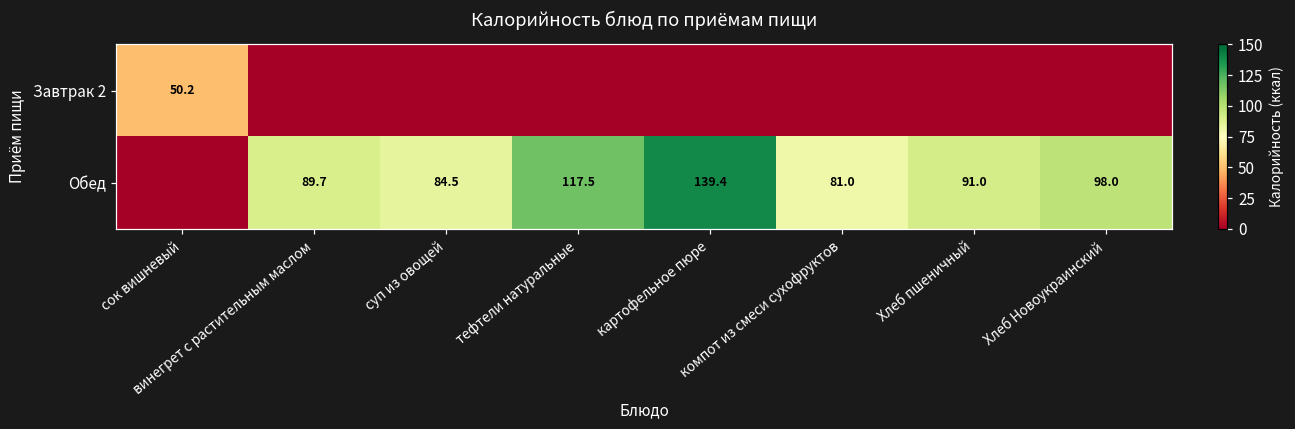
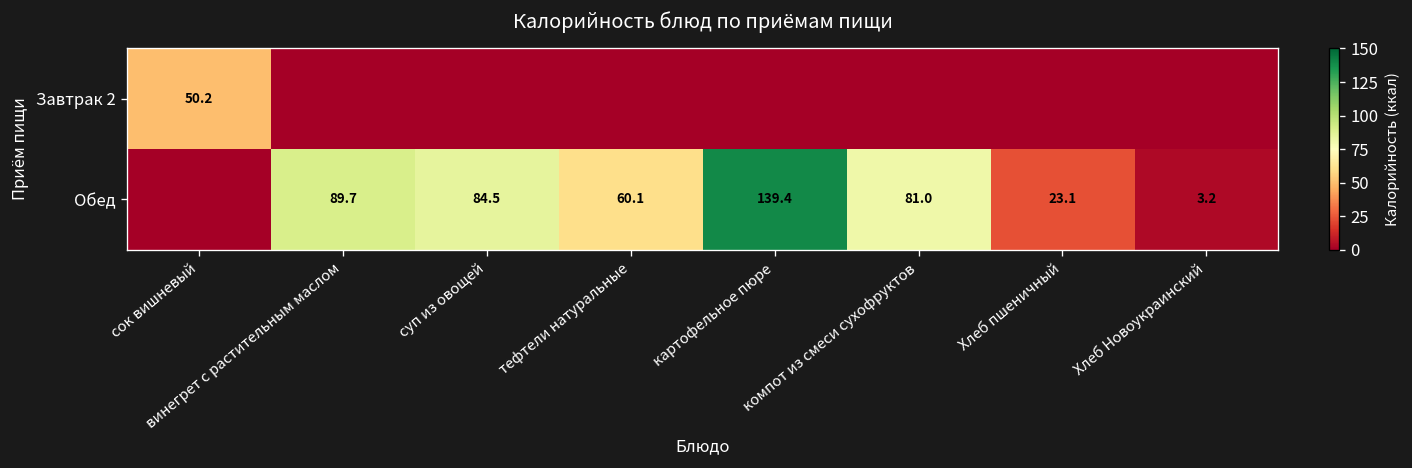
Обед, тефтели натуральные: 117.5 -> 60.1
Обед, Хлеб пшеничный: 91.0 -> 23.1
Обед, Хлеб Новоукраинский: 98.0 -> 3.2
